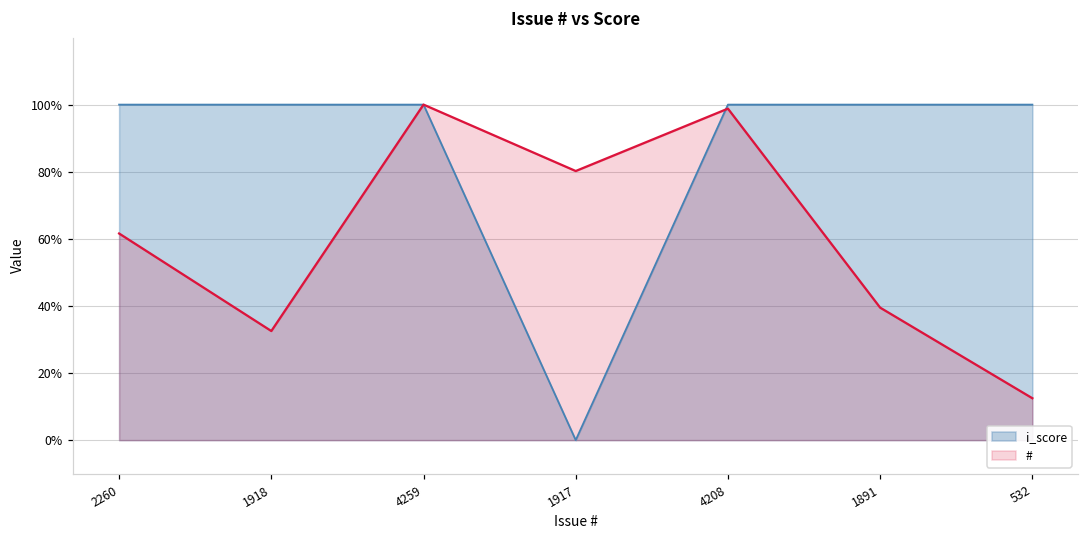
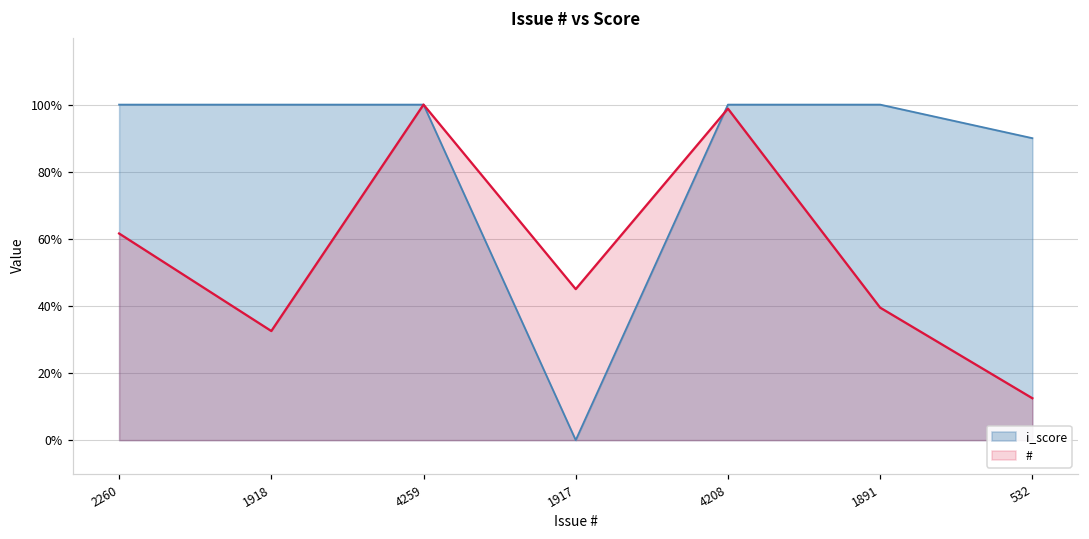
#, 1917: 80% -> 45%
i_score, 532: 100% -> 90%
